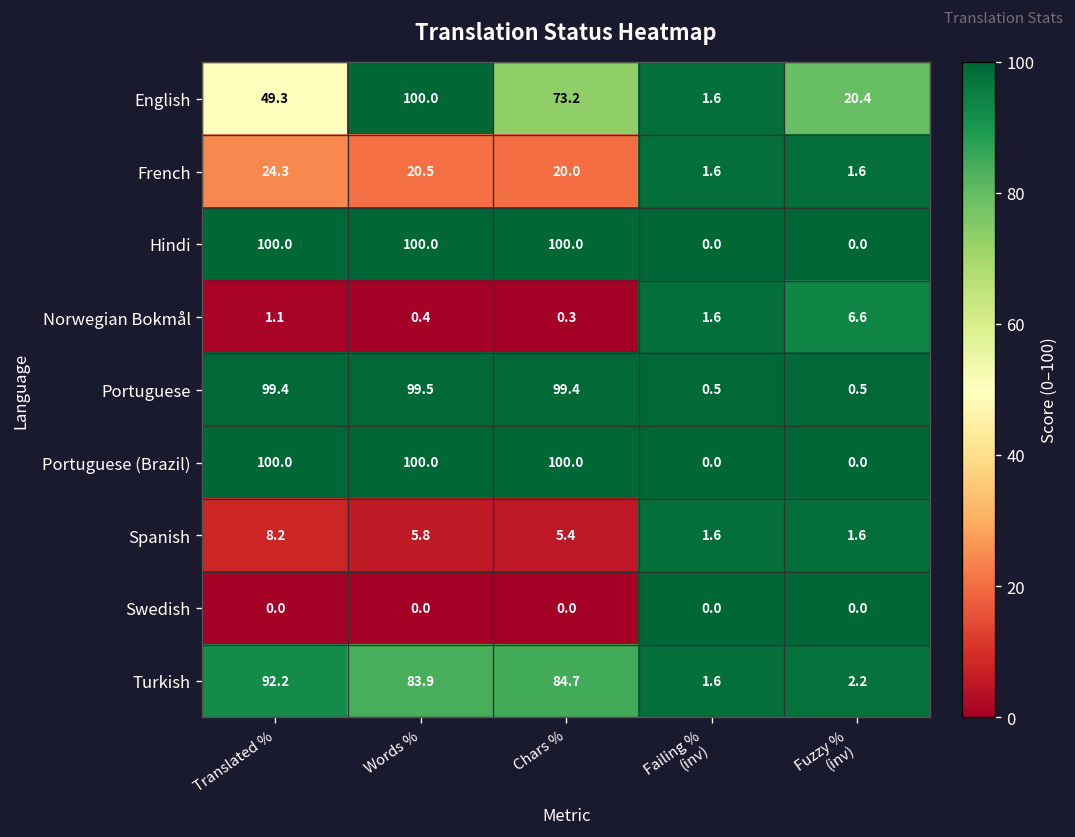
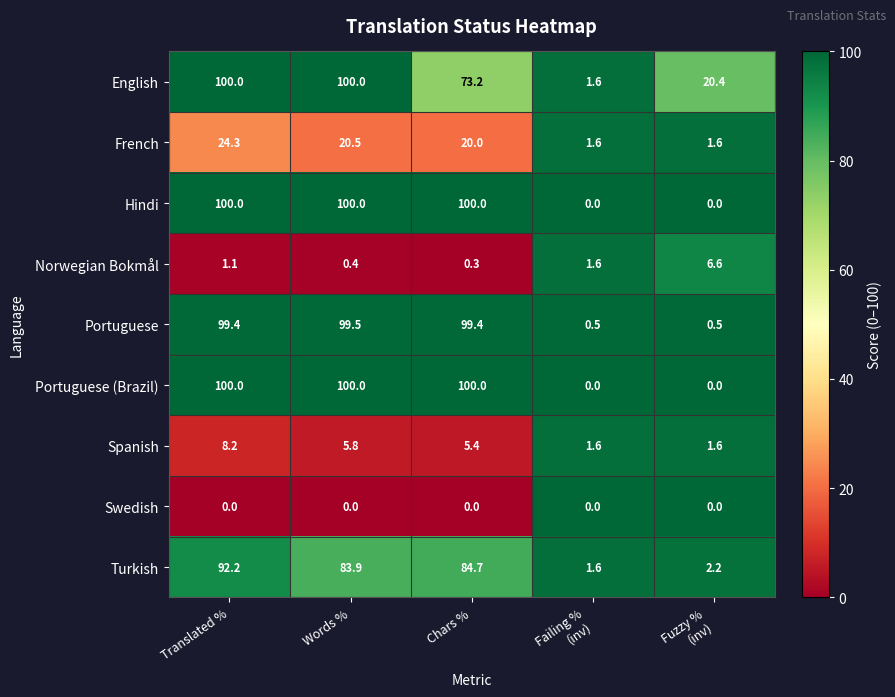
English, Translated %: 49.3 -> 100.0
